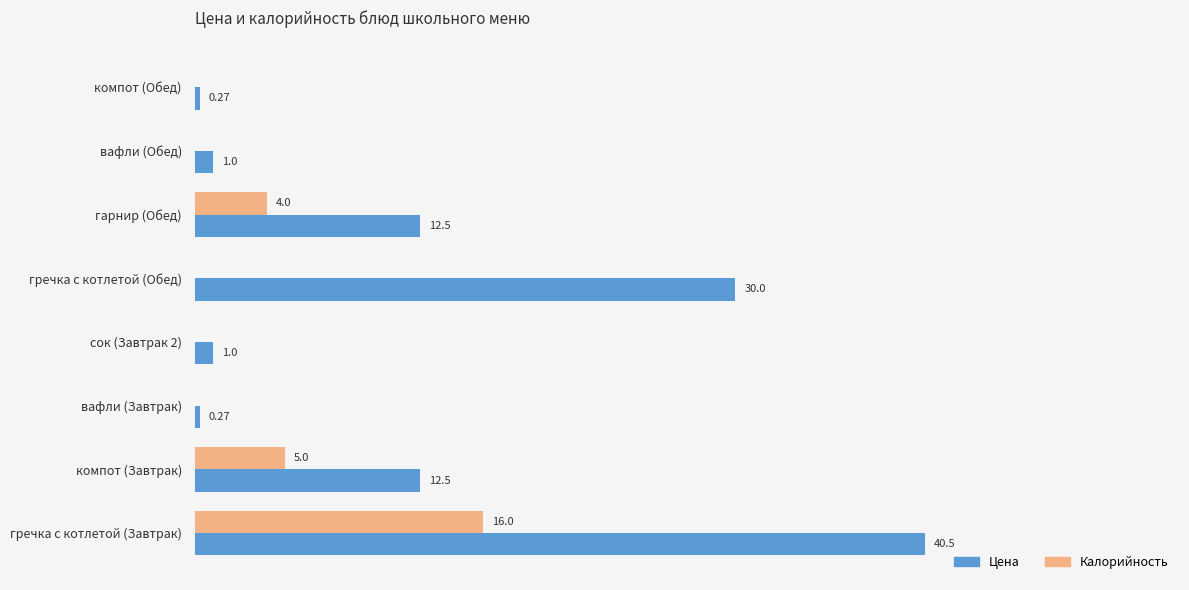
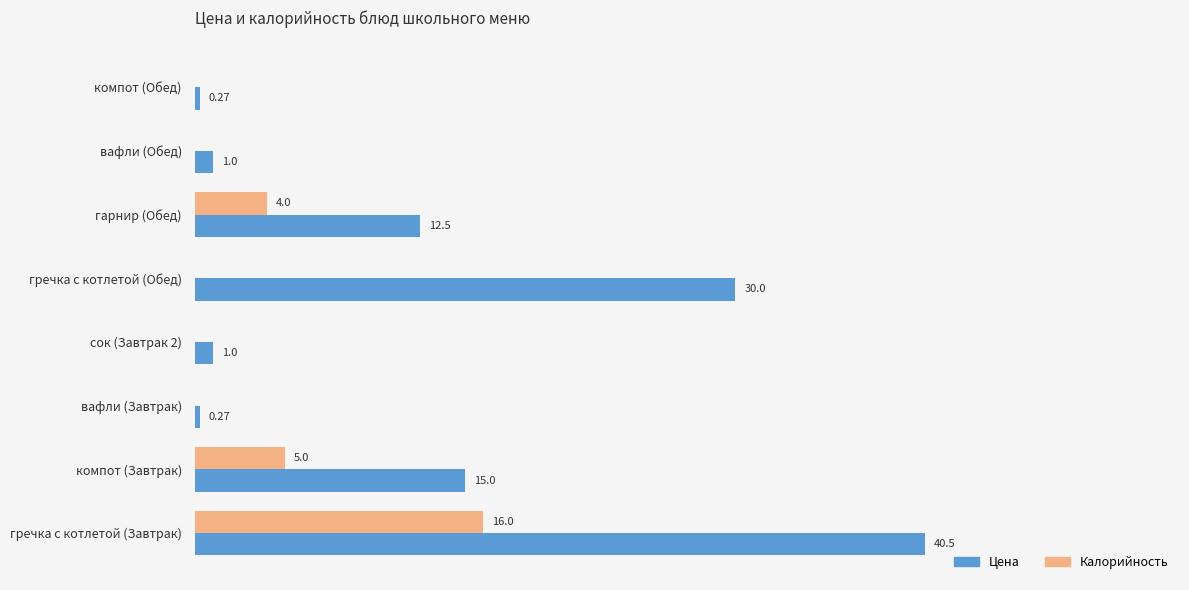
Цена, компот (Завтрак): 12.5 -> 15.0
